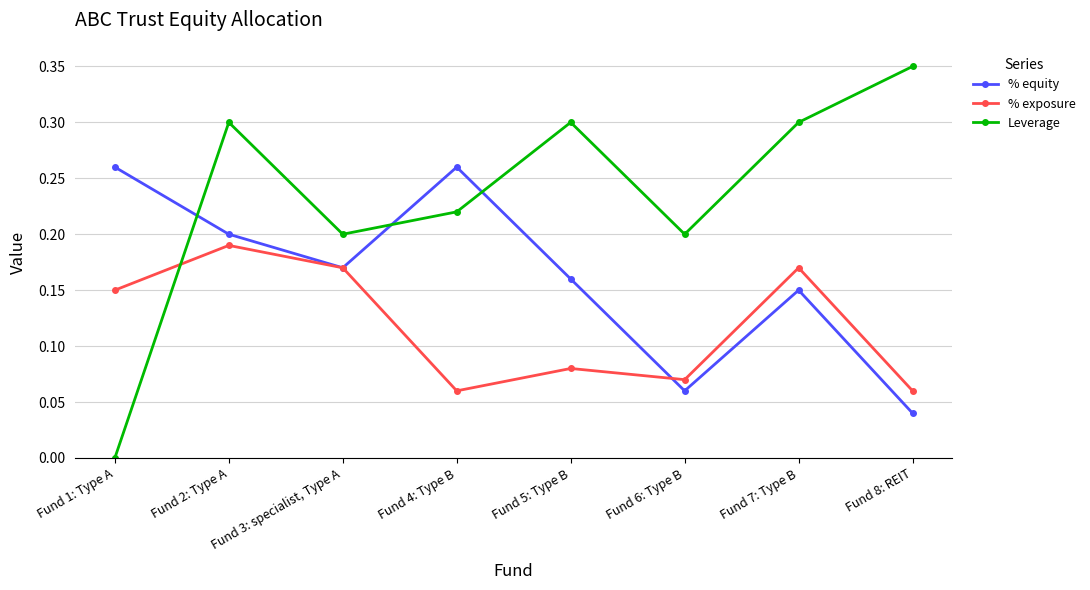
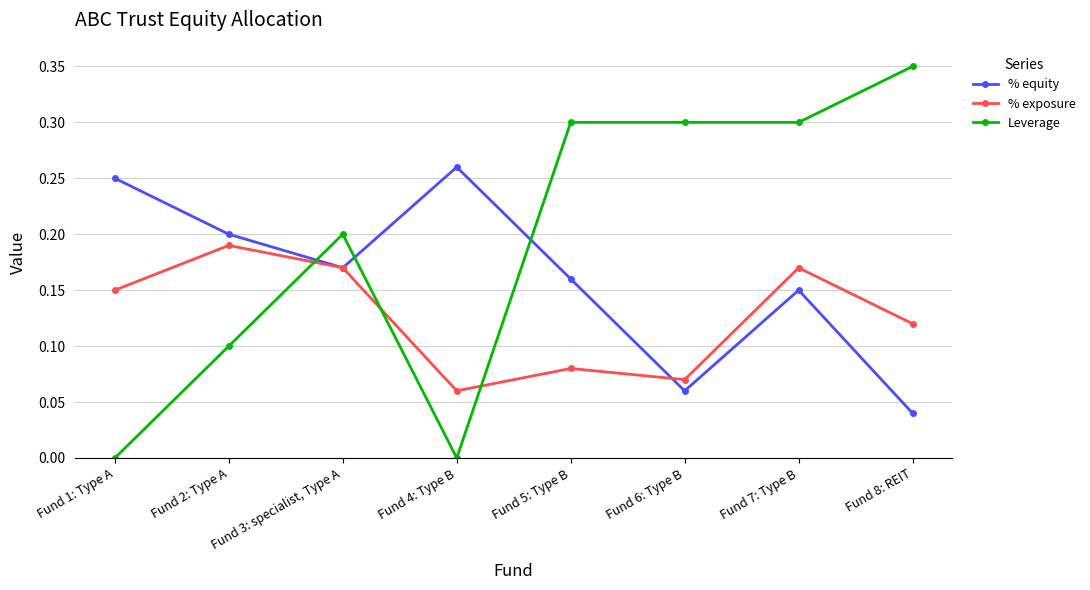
% equity, Fund 1: Type A: 0.26 -> 0.25
Leverage, Fund 2: Type A: 0.3 -> 0.1
Leverage, Fund 4: Type B: 0.22 -> 0.00
Leverage, Fund 6: Type B: 0.2 -> 0.3
% exposure, Fund 8: REIT: 0.06 -> 0.12
